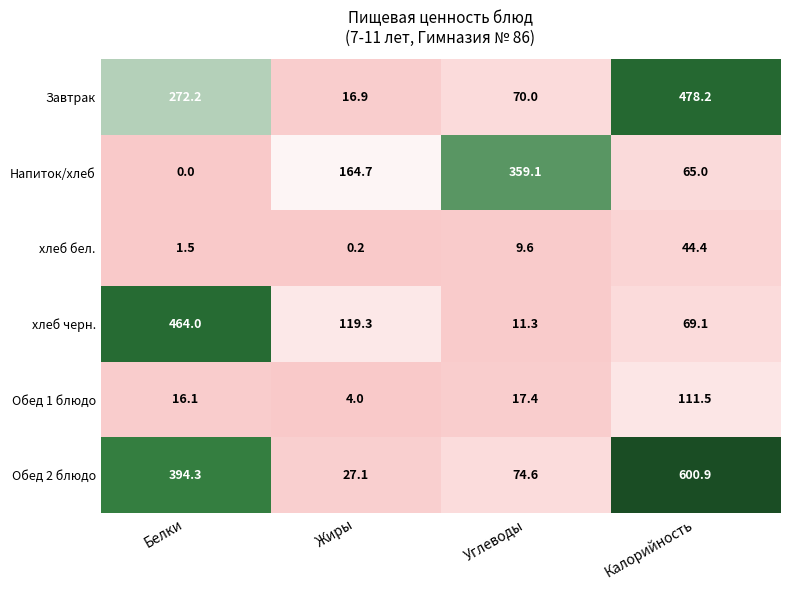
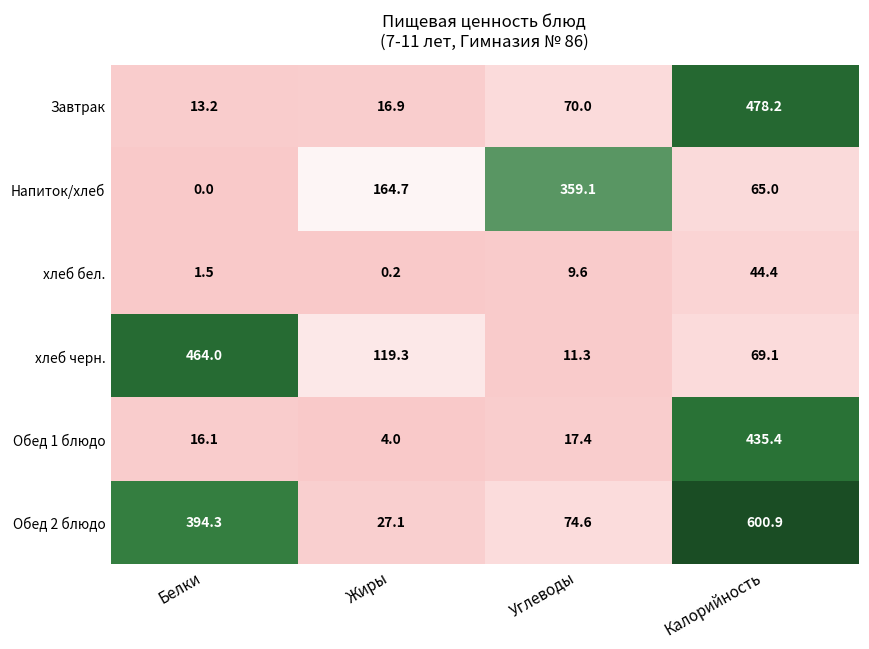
Завтрак, Белки: 272.2 -> 13.2
Обед 1 блюдо, Калорийность: 111.5 -> 435.4
